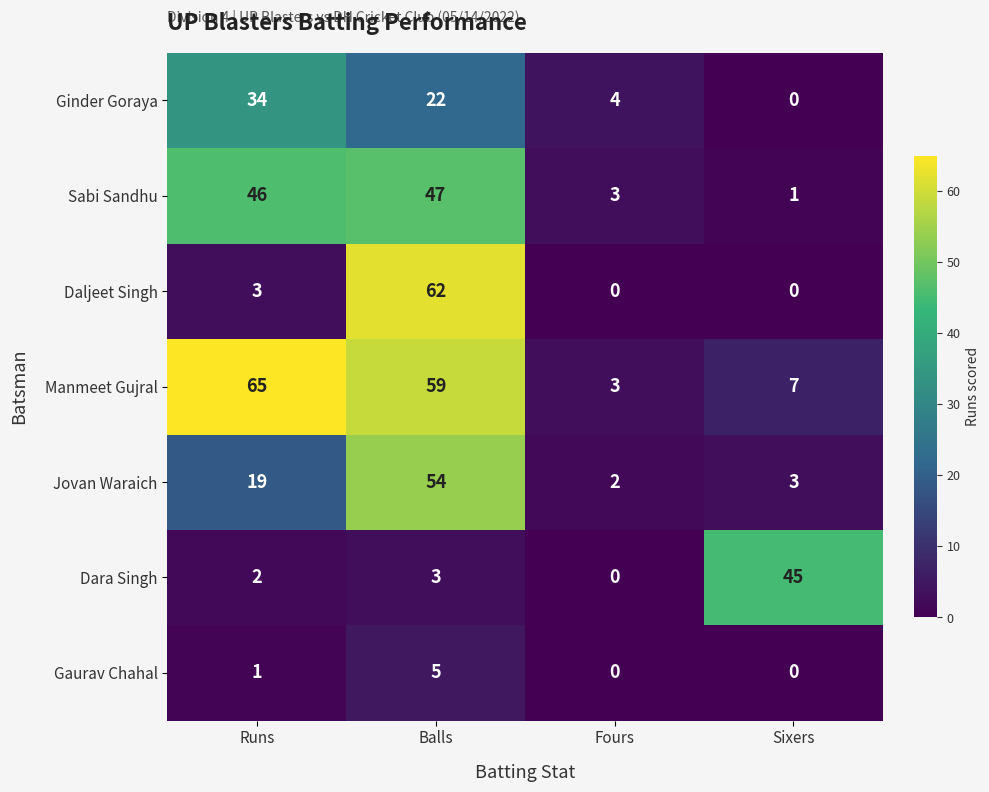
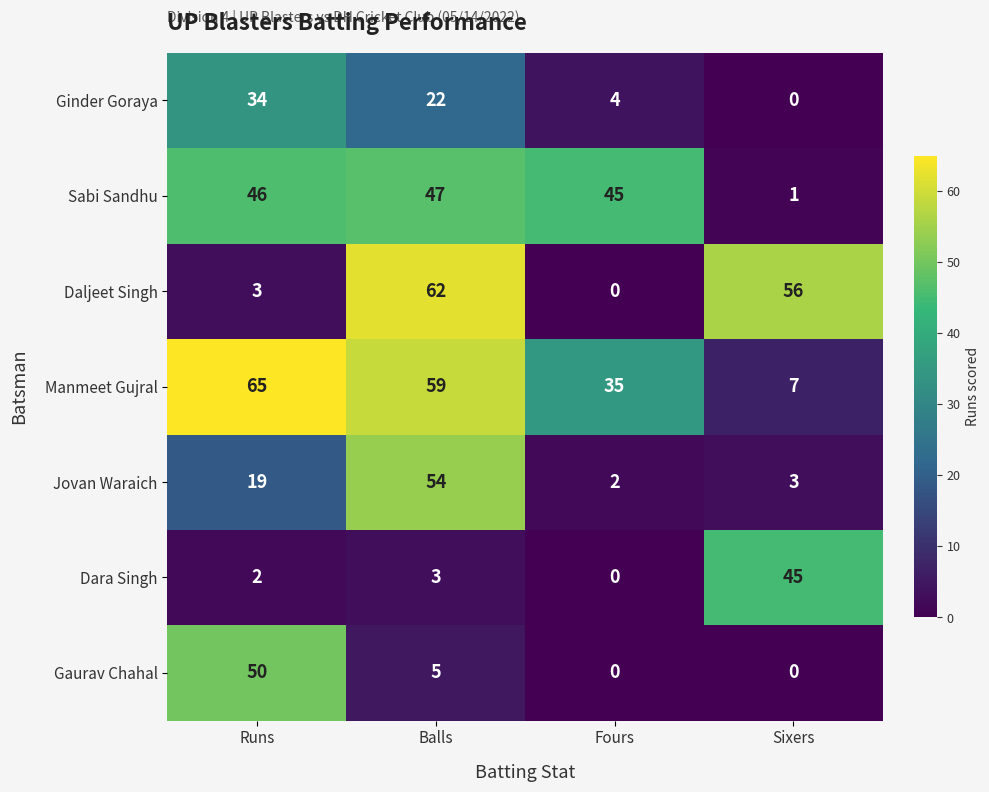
Sabi Sandhu, Fours: 3 -> 45
Daljeet Singh, Sixers: 0 -> 56
Manmeet Gujral, Fours: 3 -> 35
Gaurav Chahal, Runs: 1 -> 50
